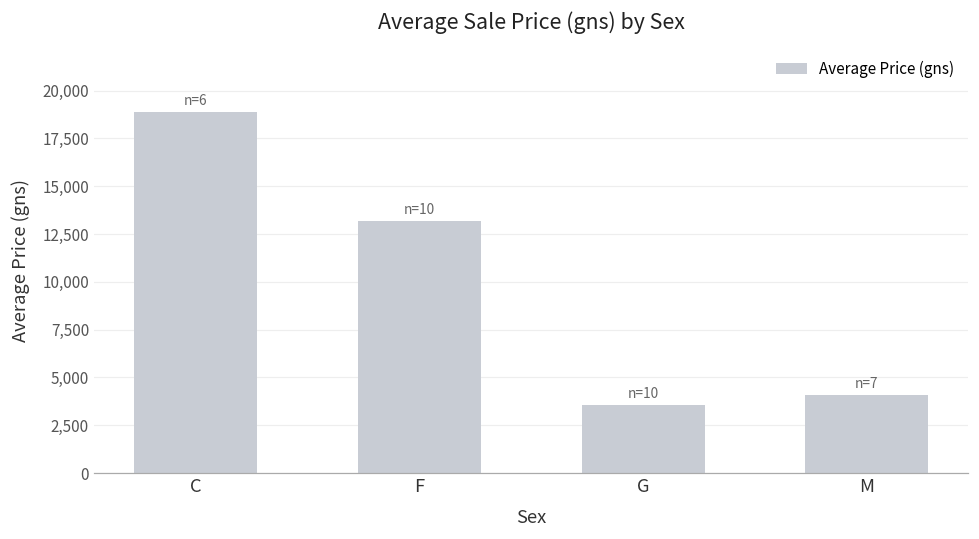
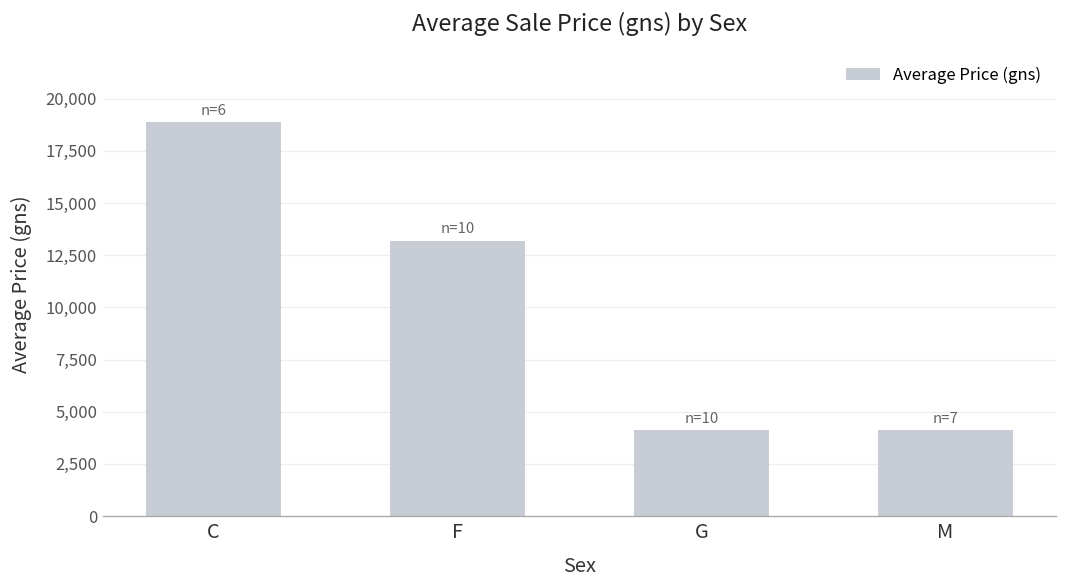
G: 3,600 -> 4,100
